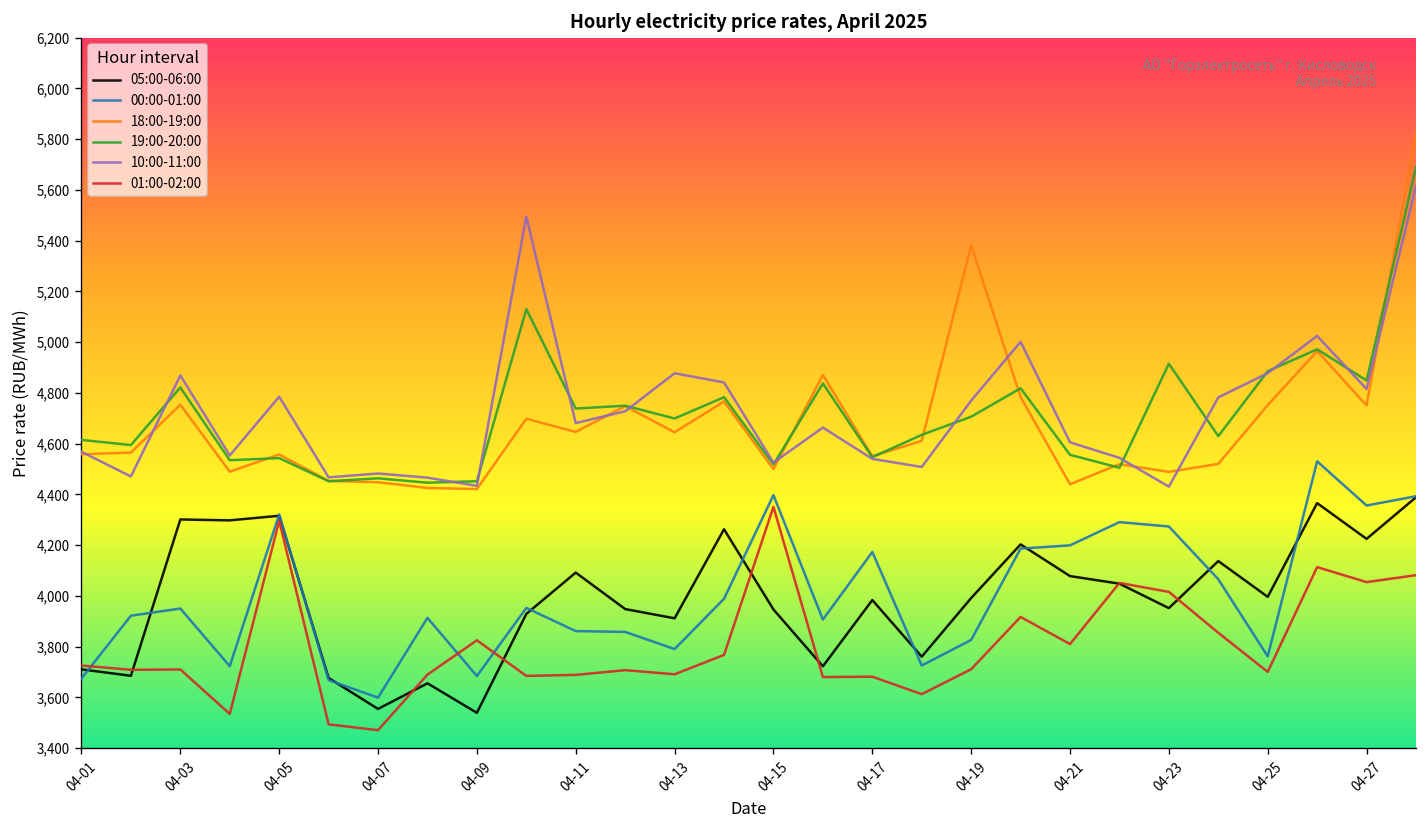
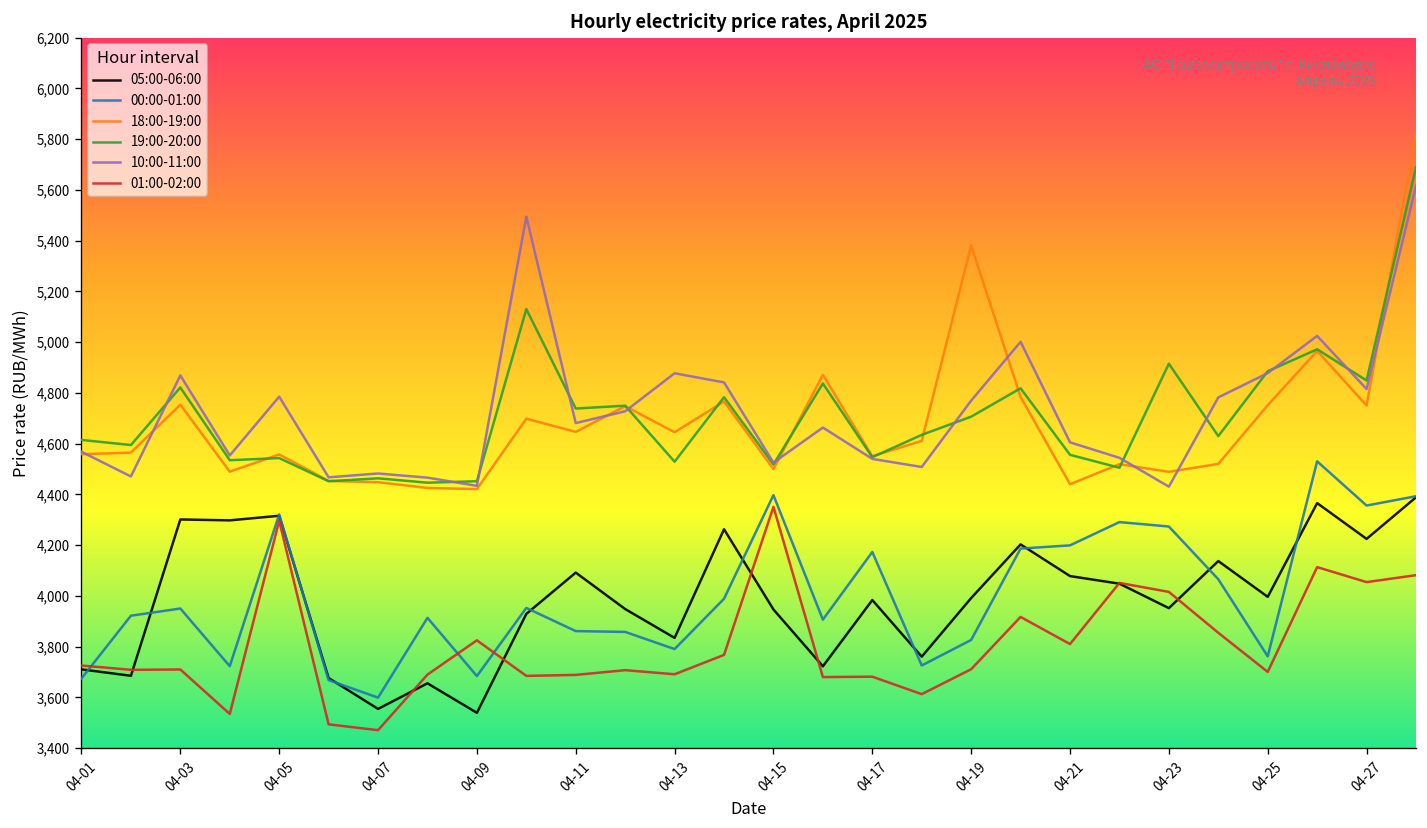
05:00-06:00, 04-13: 3,910 -> 3,830
19:00-20:00, 04-13: 4,700 -> 4,530
